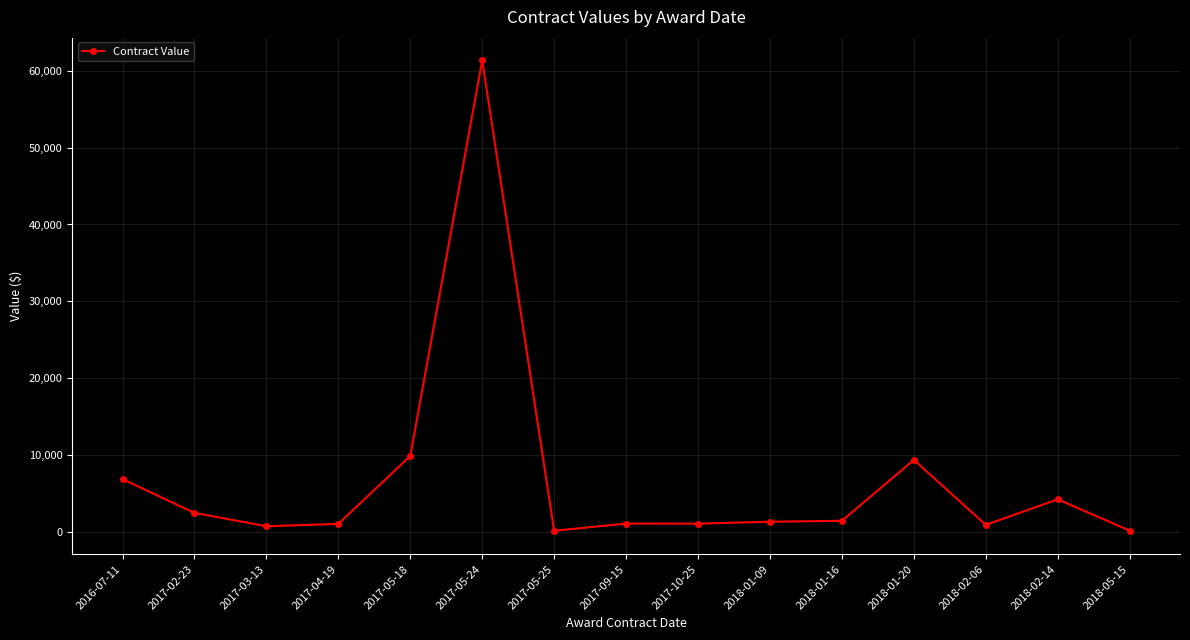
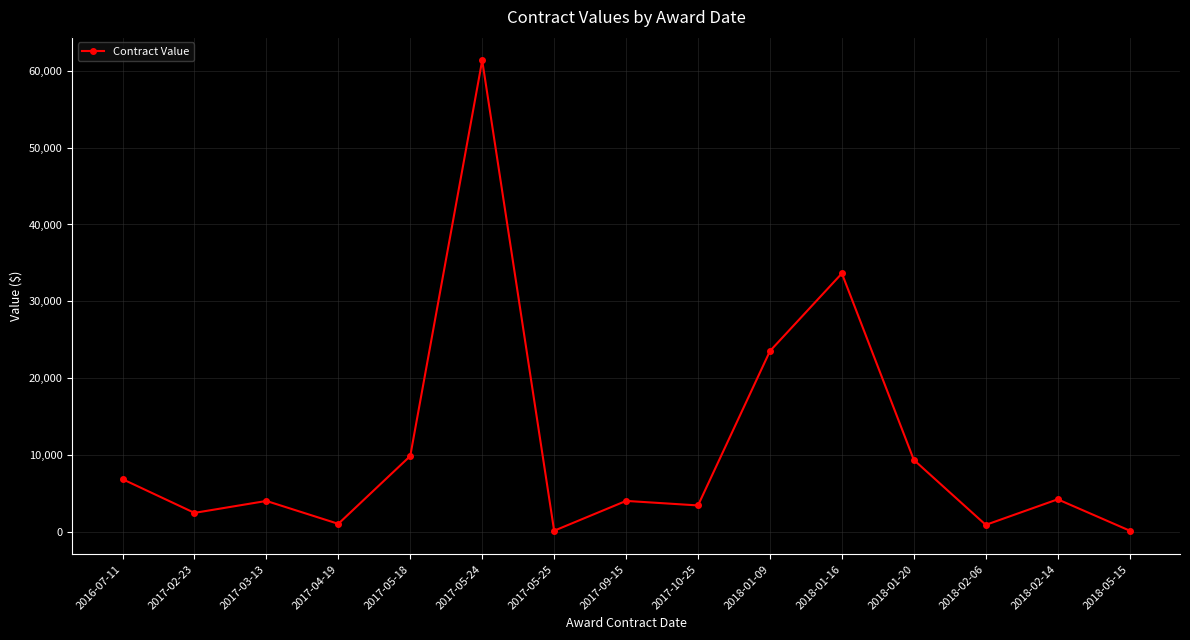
2017-03-13: 1,000 -> 4,000
2017-09-15: 1,000 -> 4,000
2017-10-25: 1,000 -> 3,000
2018-01-09: 1,000 -> 24,000
2018-01-16: 1,000 -> 34,000
